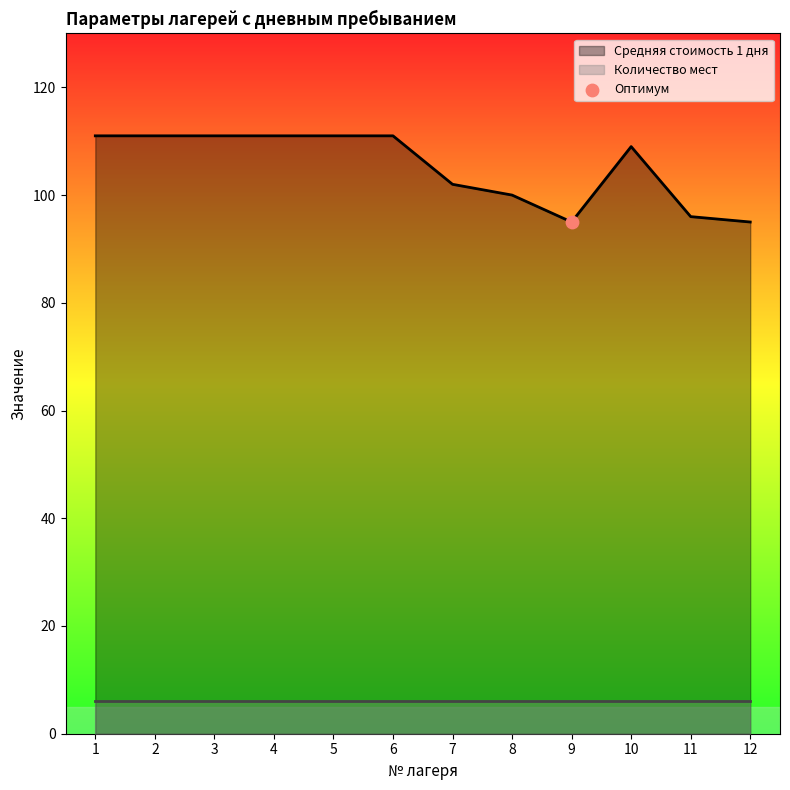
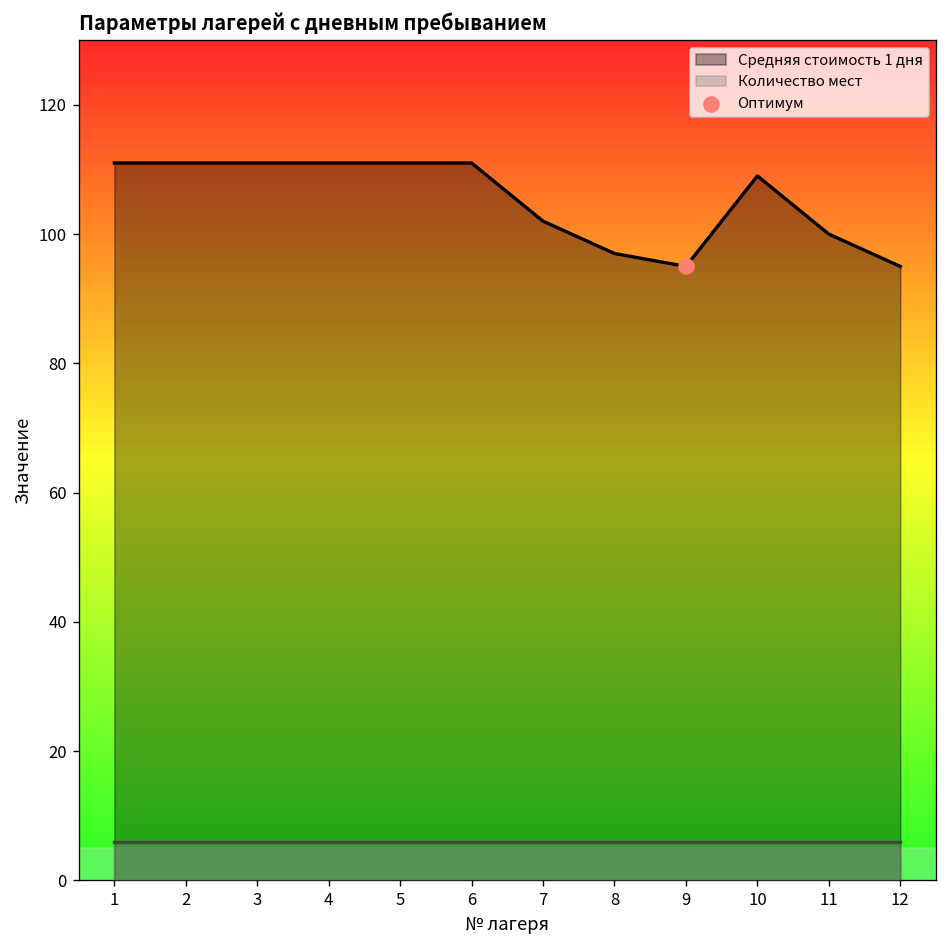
Средняя стоимость 1 дня, 8: 100 -> 97
Средняя стоимость 1 дня, 11: 96 -> 100
